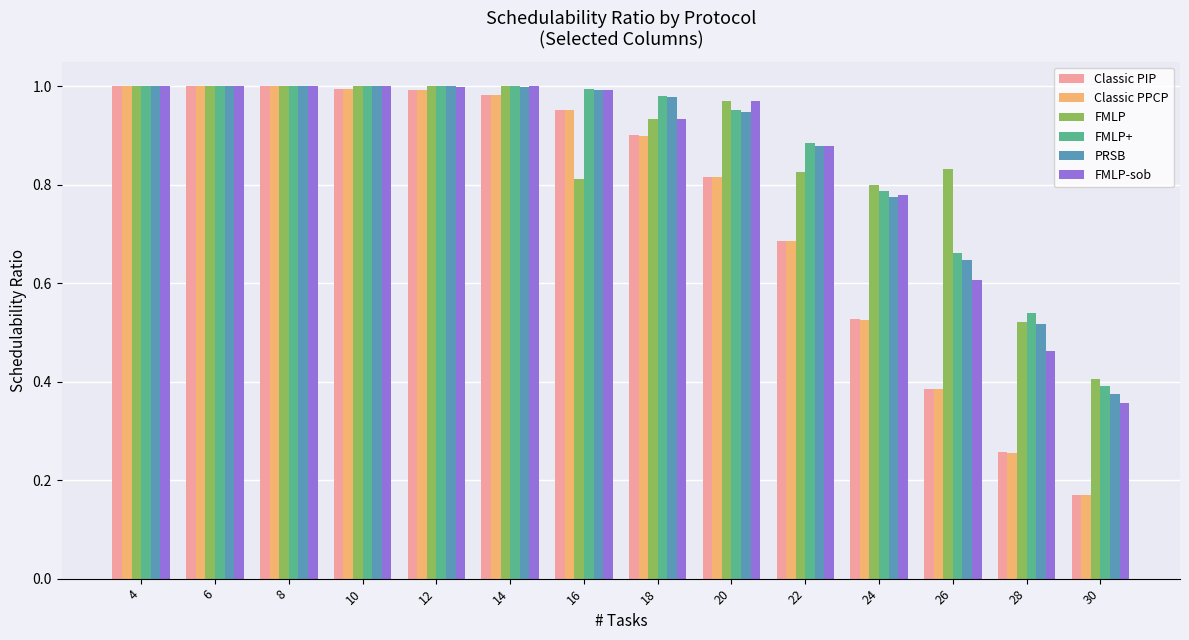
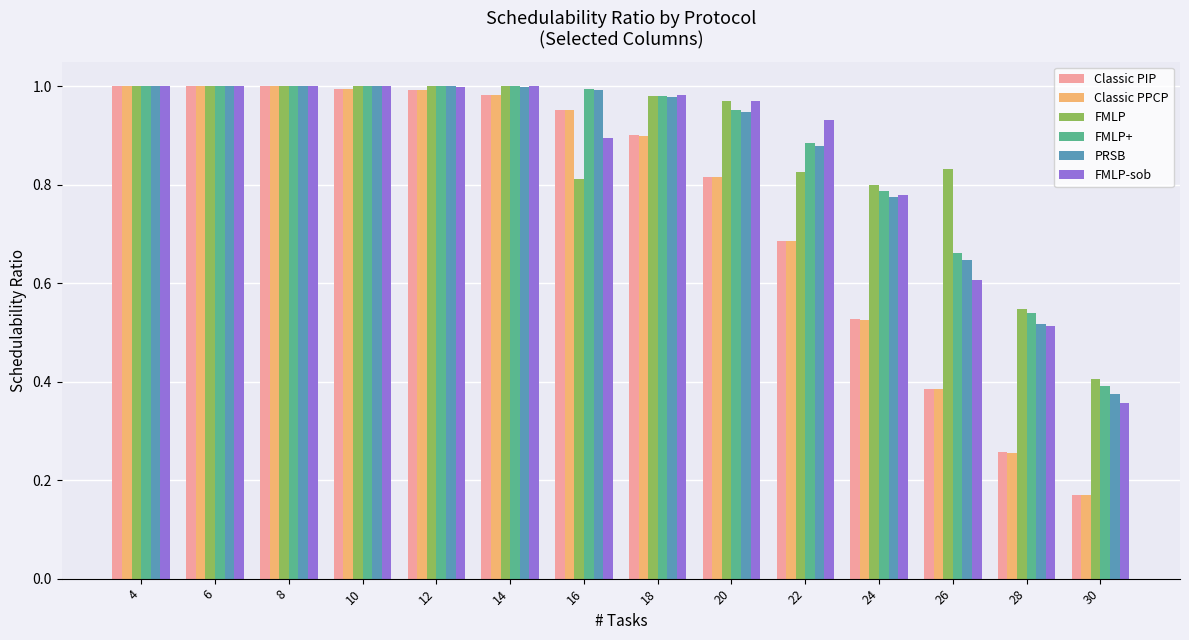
FMLP-sob, 16: 0.99 -> 0.90
FMLP, 18: 0.93 -> 0.98
FMLP-sob, 18: 0.93 -> 0.98
FMLP-sob, 22: 0.88 -> 0.93
FMLP, 28: 0.52 -> 0.55
FMLP-sob, 28: 0.46 -> 0.51
